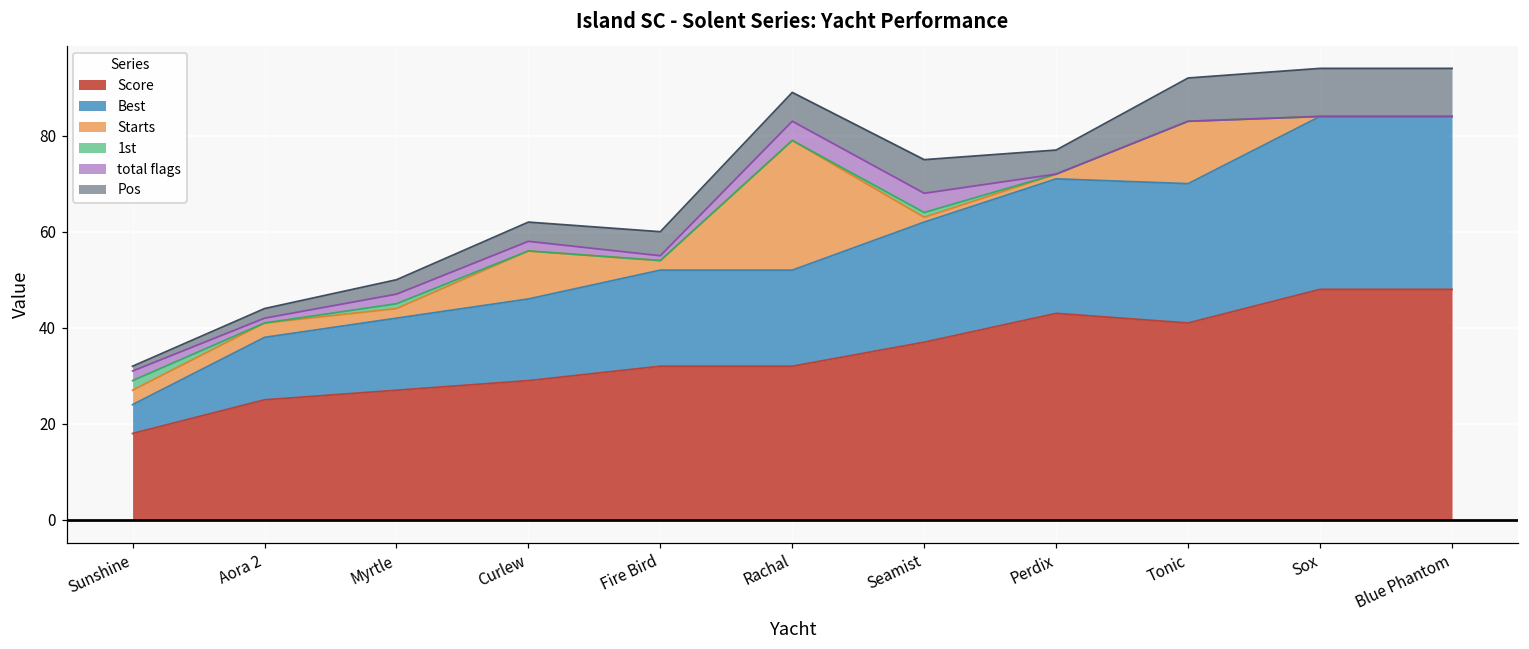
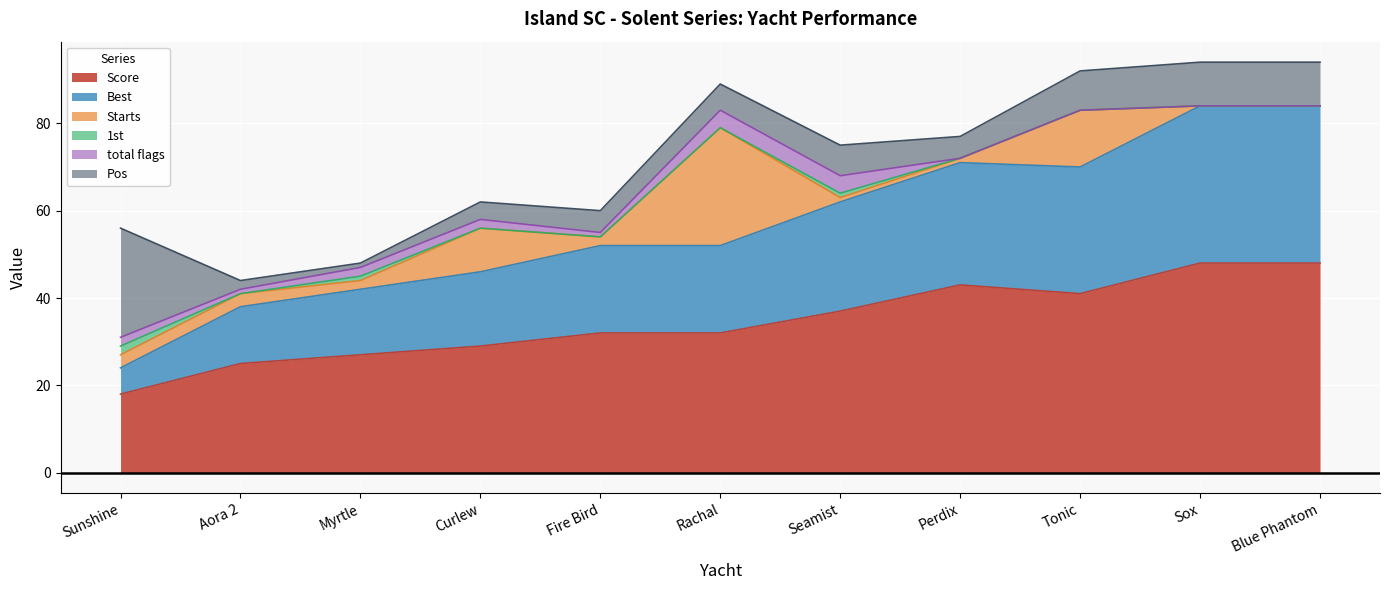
Pos, Sunshine: 1 -> 25
Pos, Myrtle: 3 -> 1
